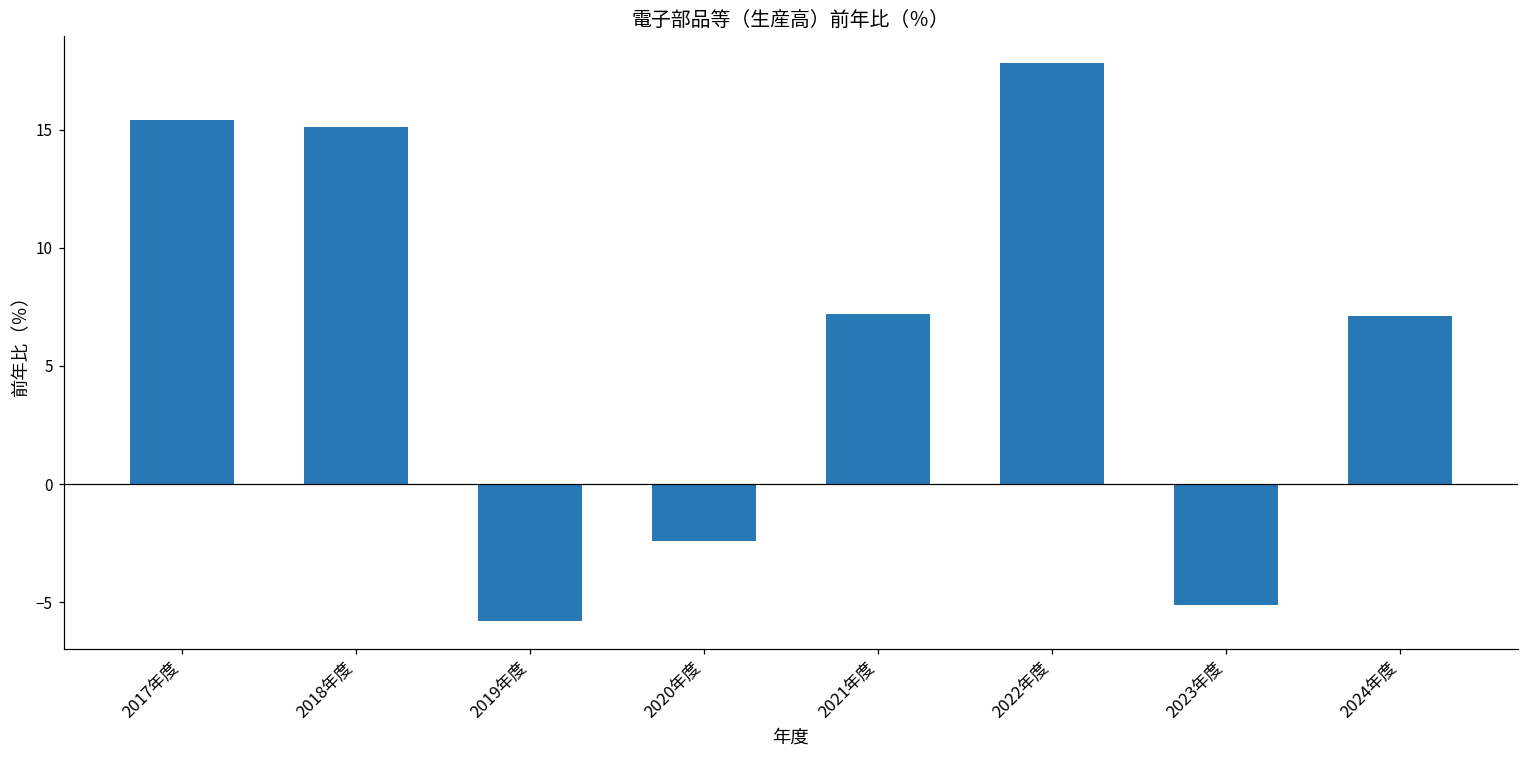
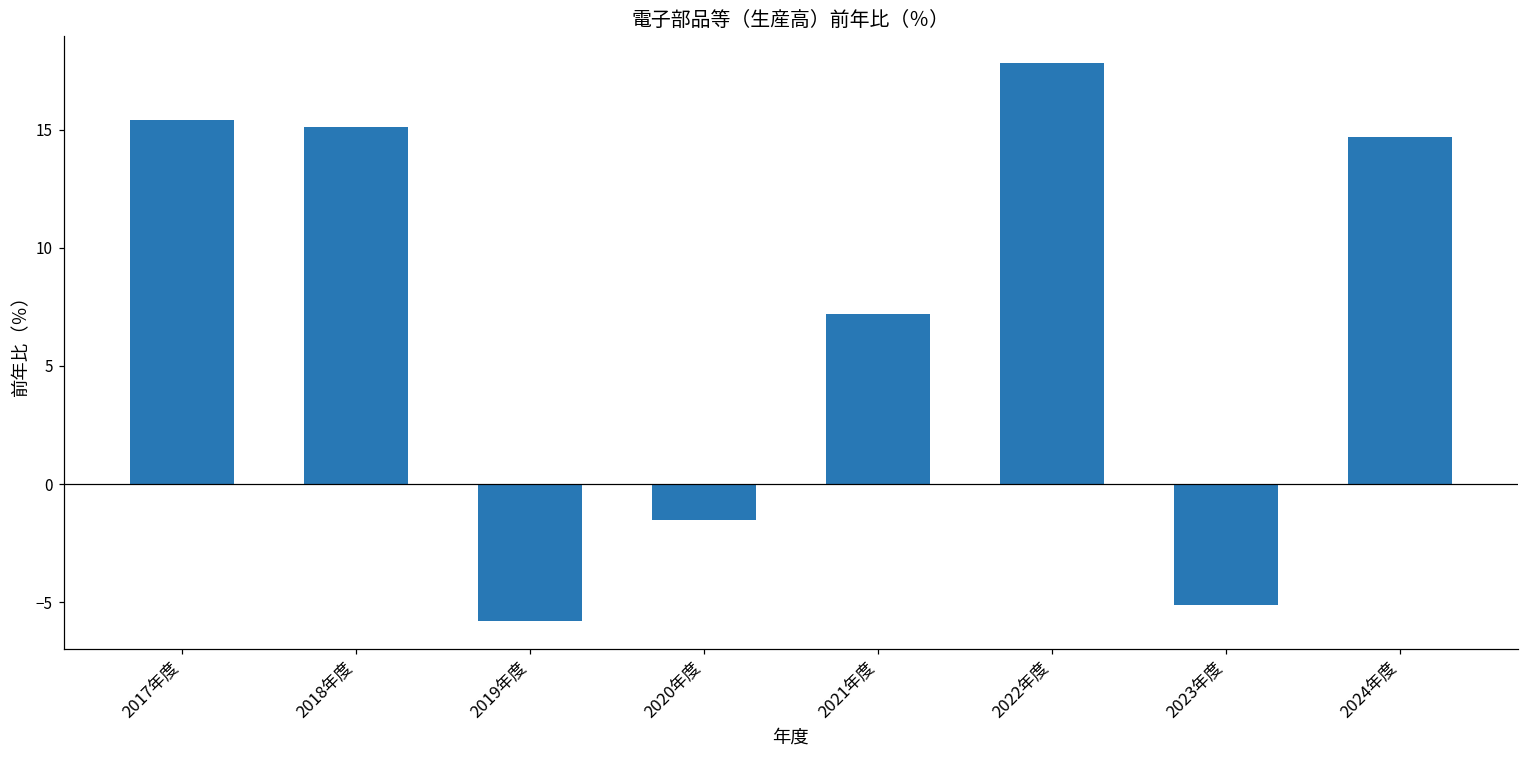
2020年度: -2.4 -> -1.5
2024年度: 7.1 -> 14.7
